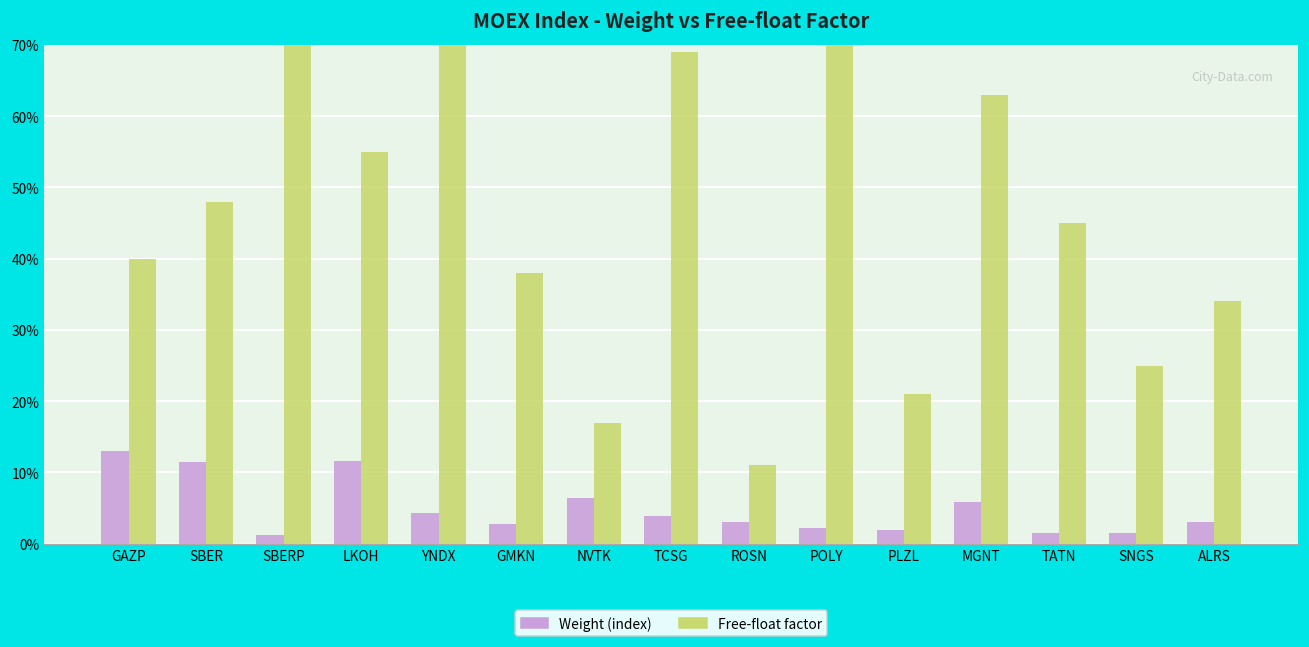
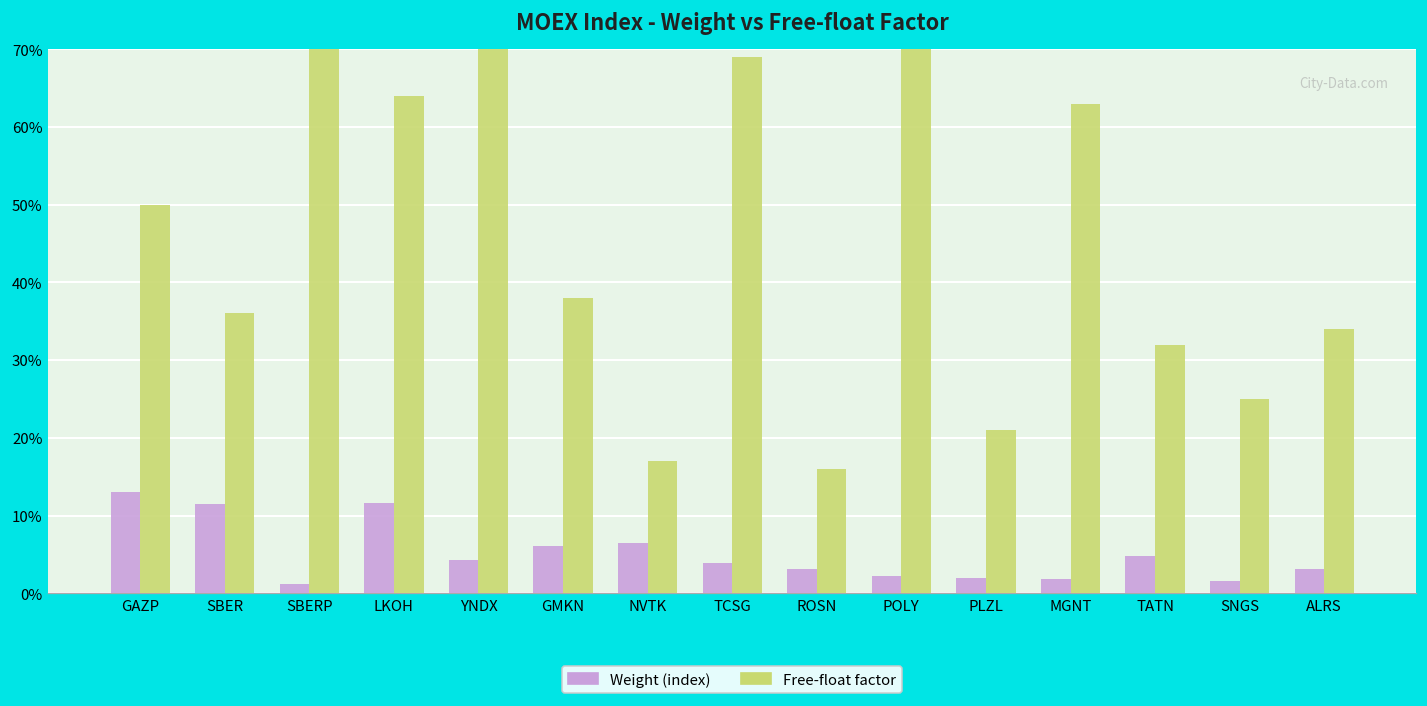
Free-float factor, GAZP: 40% -> 50%
Free-float factor, SBER: 48% -> 36%
Free-float factor, LKOH: 55% -> 64%
Weight (index), GMKN: 3% -> 6%
Free-float factor, ROSN: 11% -> 16%
Weight (index), MGNT: 6% -> 2%
Weight (index), TATN: 2% -> 5%
Free-float factor, TATN: 45% -> 32%
